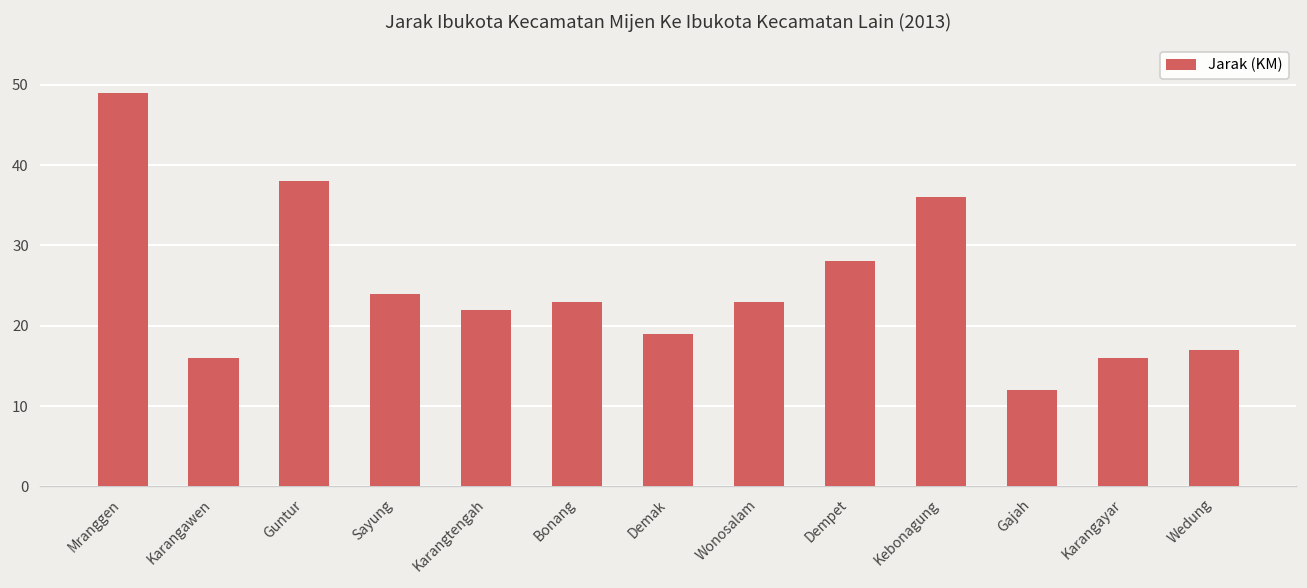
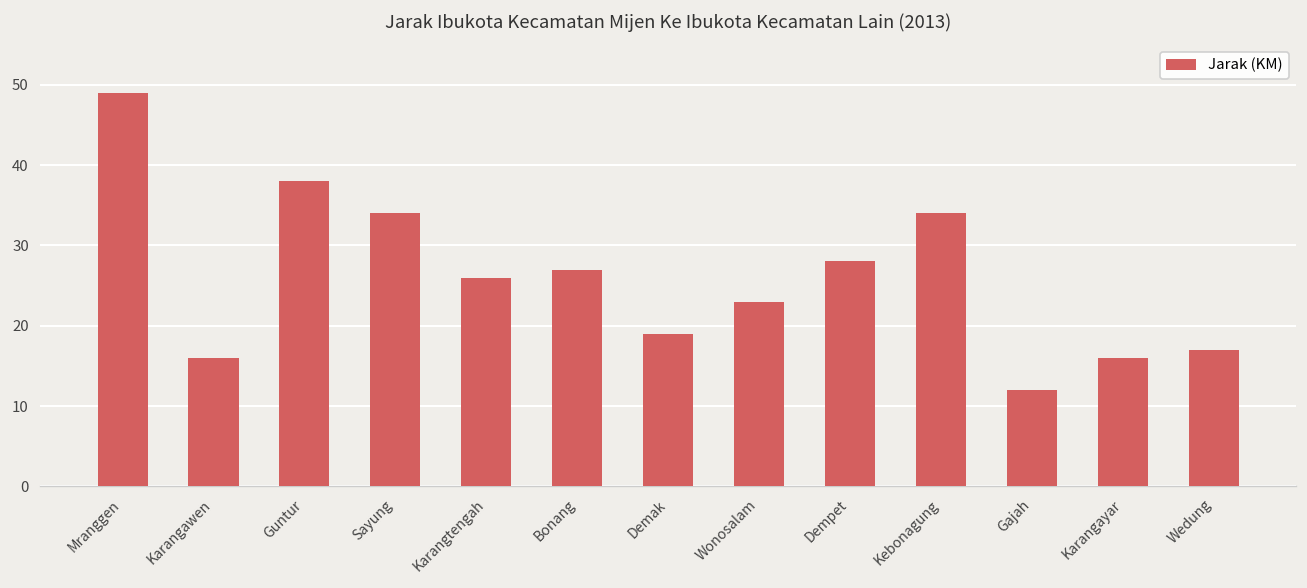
Sayung: 24 -> 34
Karangtengah: 22 -> 26
Bonang: 23 -> 27
Kebonagung: 36 -> 34
